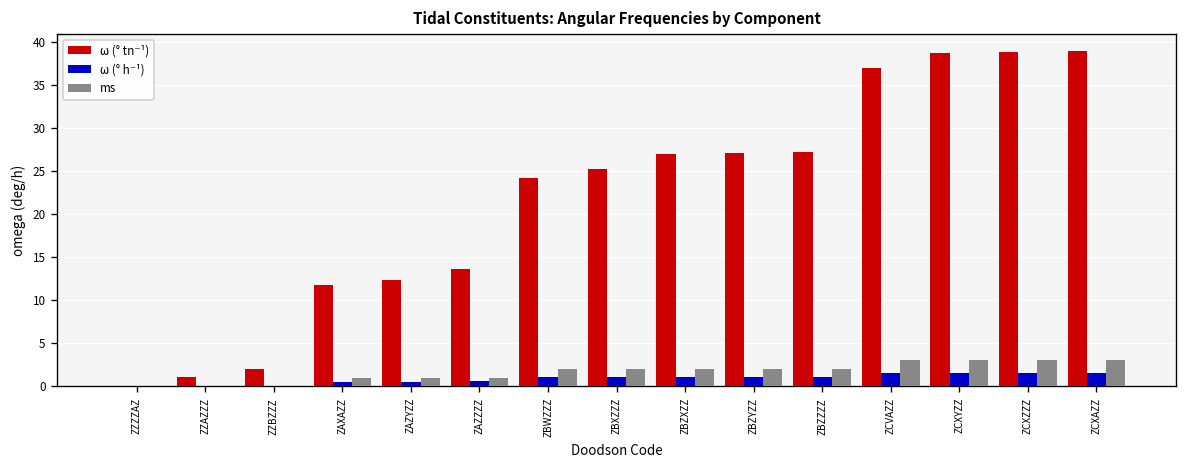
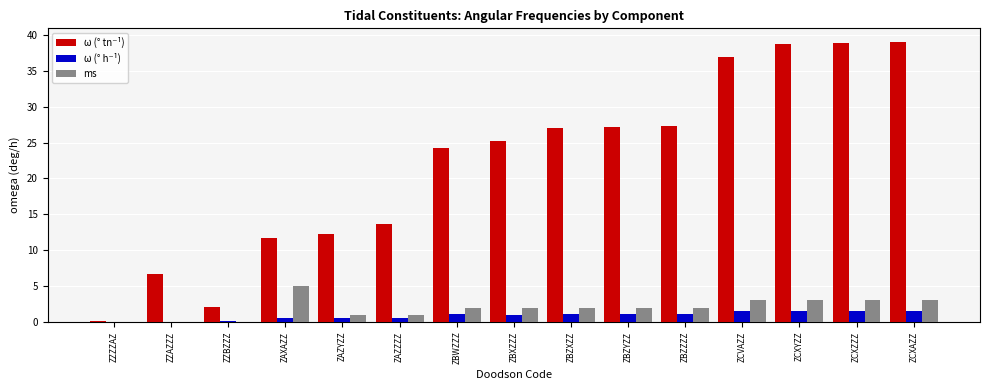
ω (° tn⁻¹), ZZAZZZ: 1 -> 7
ms, ZAXAZZ: 1 -> 5
